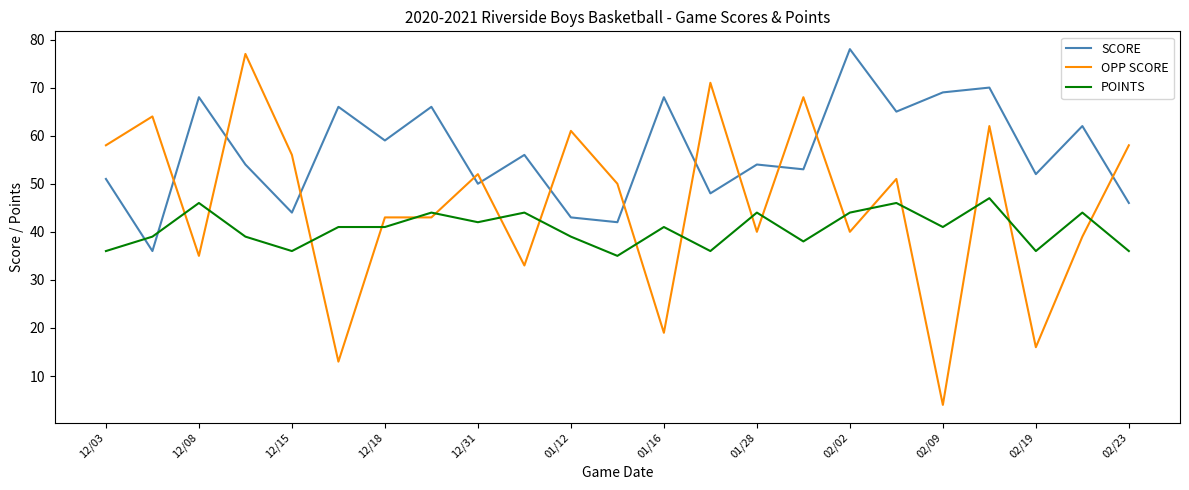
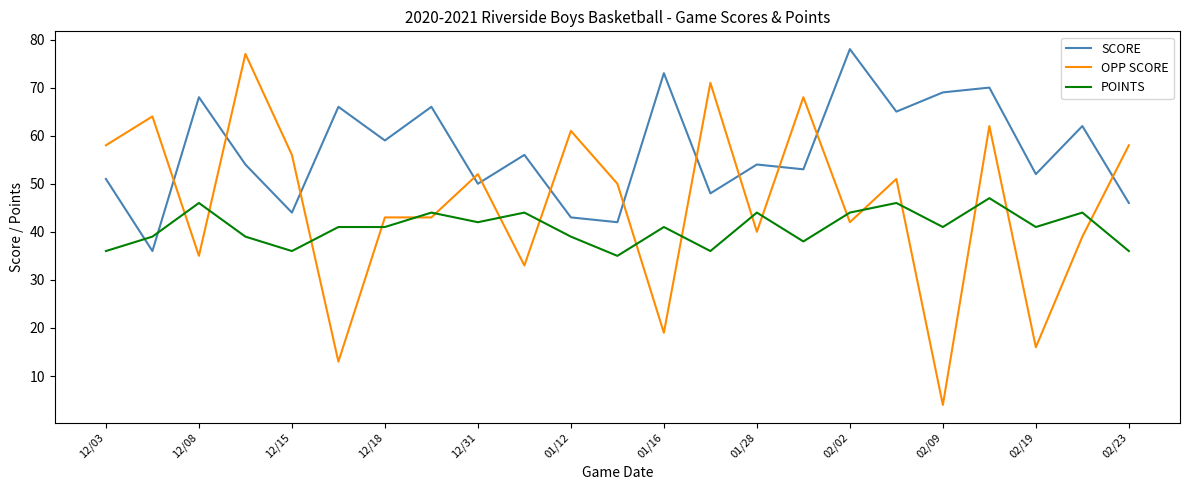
SCORE, 01/16: 68 -> 73
OPP SCORE, 02/02: 40 -> 42
POINTS, 02/19: 36 -> 41
